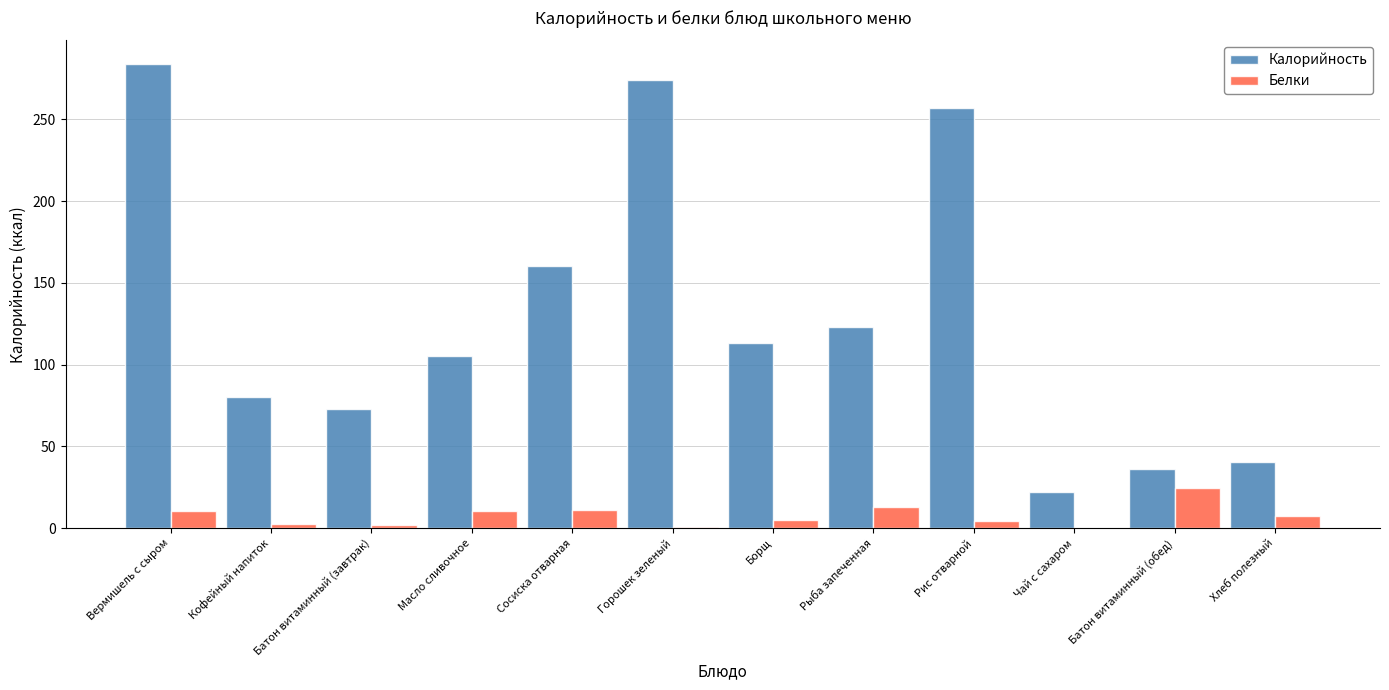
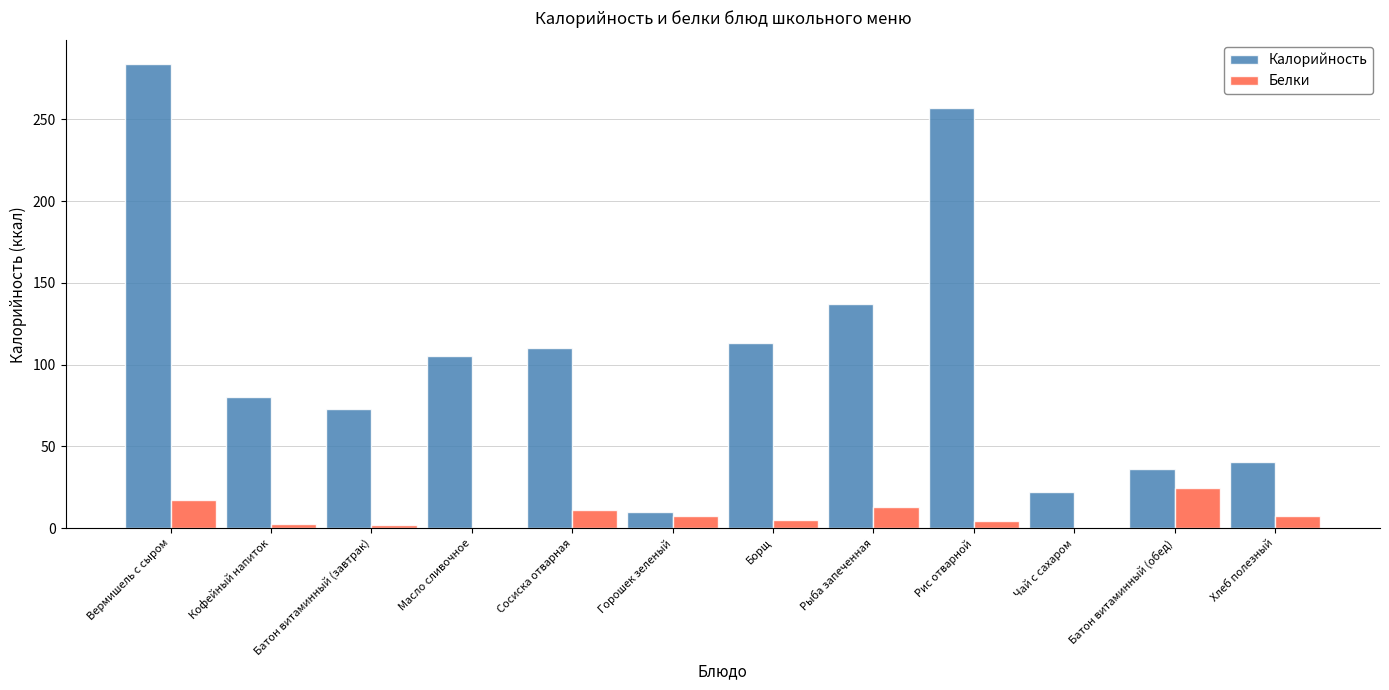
Белки, Вермишель с сыром: 11 -> 17
Белки, Масло сливочное: 11 -> 0
Калорийность, Сосиска отварная: 160 -> 110
Калорийность, Горошек зеленый: 274 -> 10
Белки, Горошек зеленый: 1 -> 8
Калорийность, Рыба запеченная: 123 -> 137
